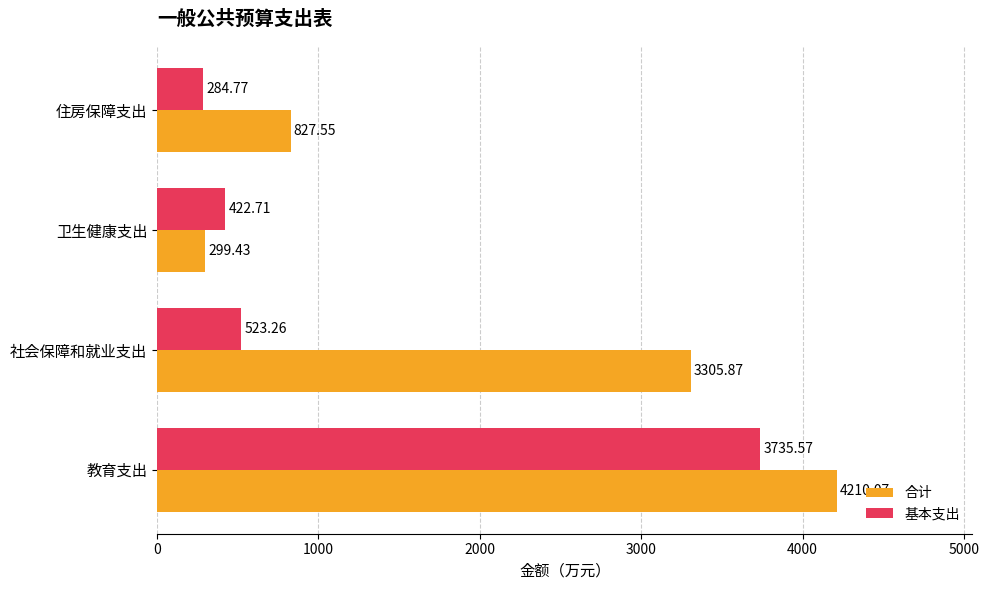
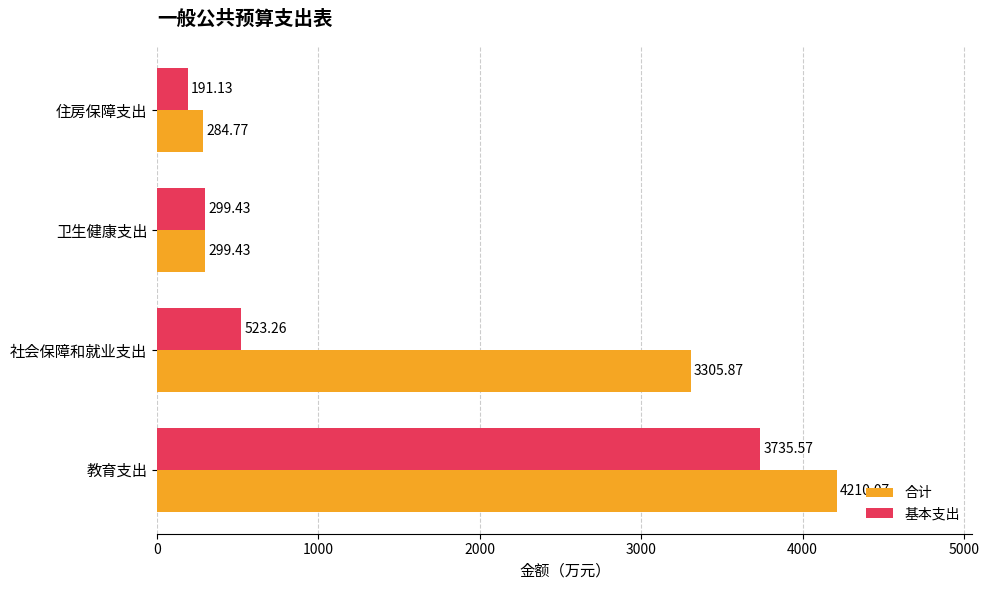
基本支出, 住房保障支出: 284.77 -> 191.13
合计, 住房保障支出: 827.55 -> 284.77
基本支出, 卫生健康支出: 422.71 -> 299.43
